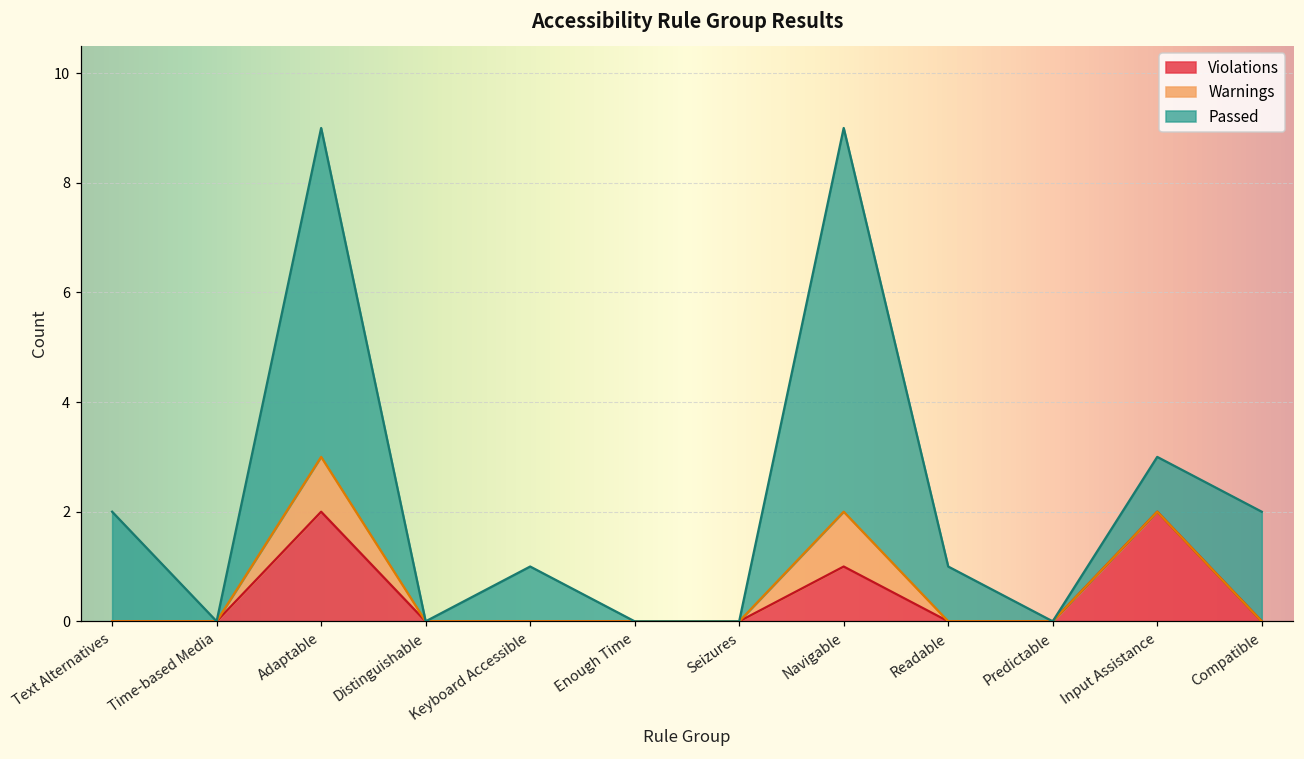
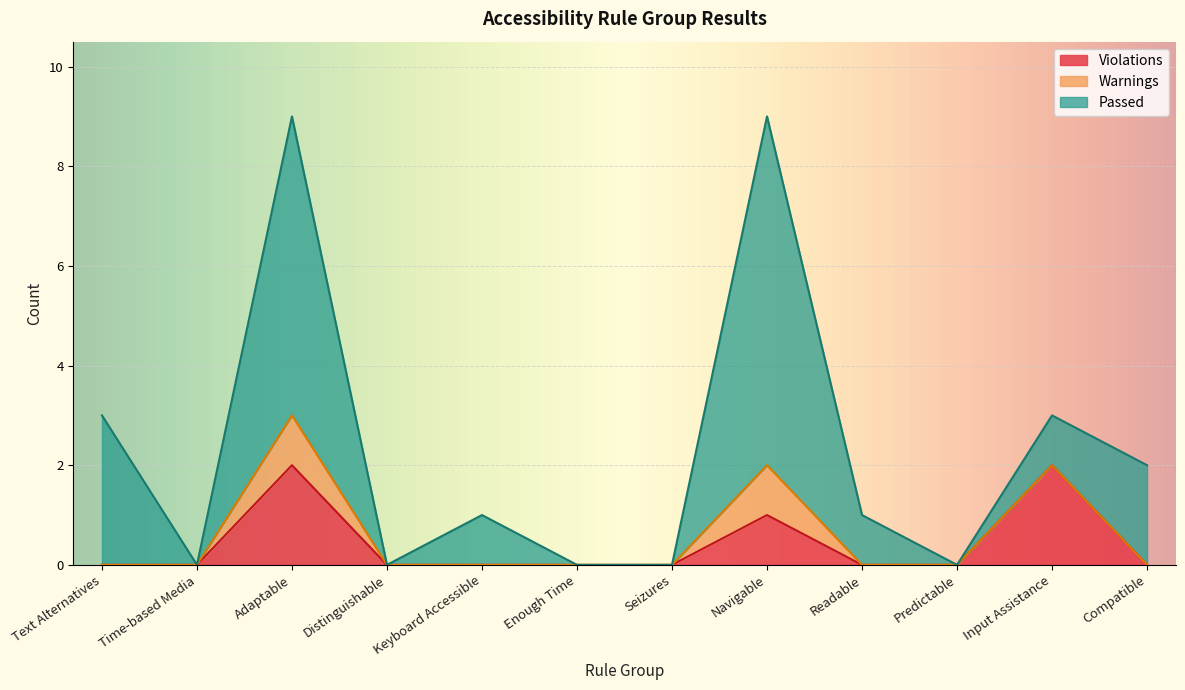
Passed, Text Alternatives: 2 -> 3
